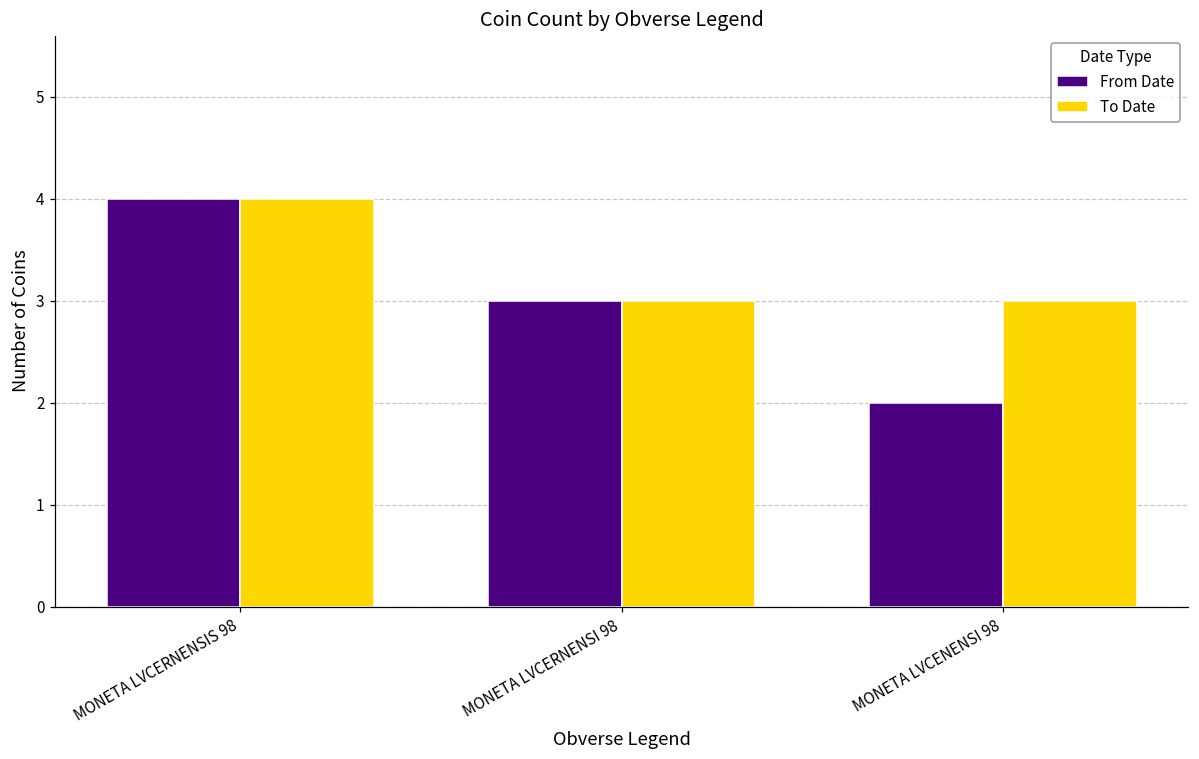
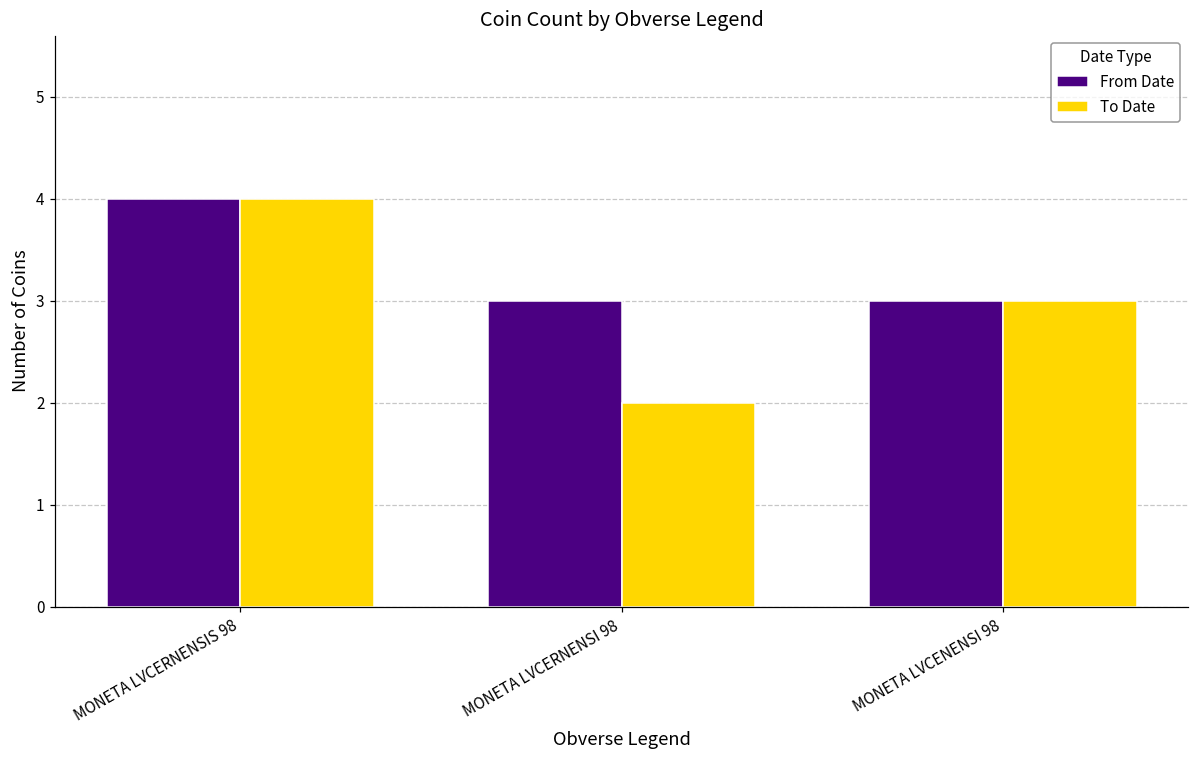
To Date, MONETA LVCERNENSI 98: 3 -> 2
From Date, MONETA LVCENENSI 98: 2 -> 3
